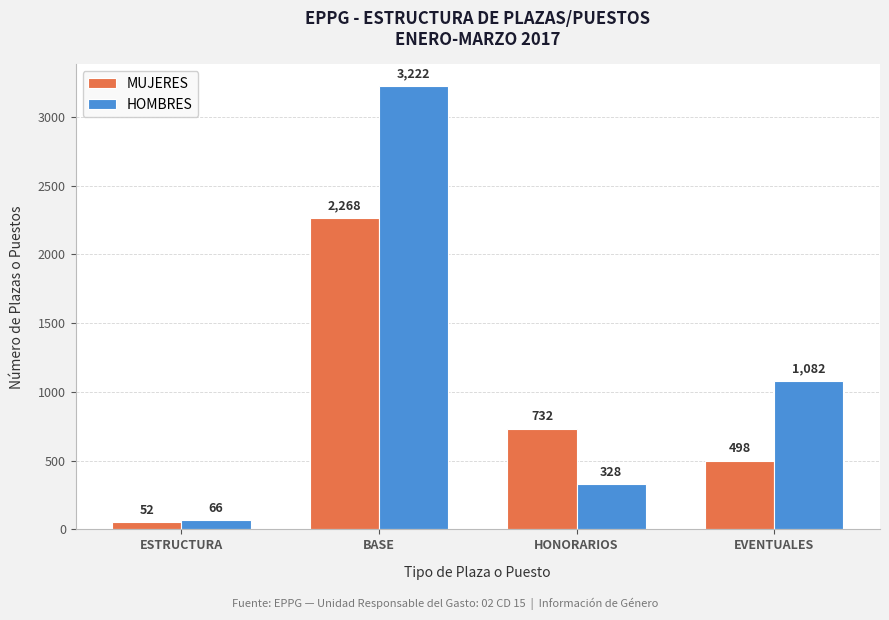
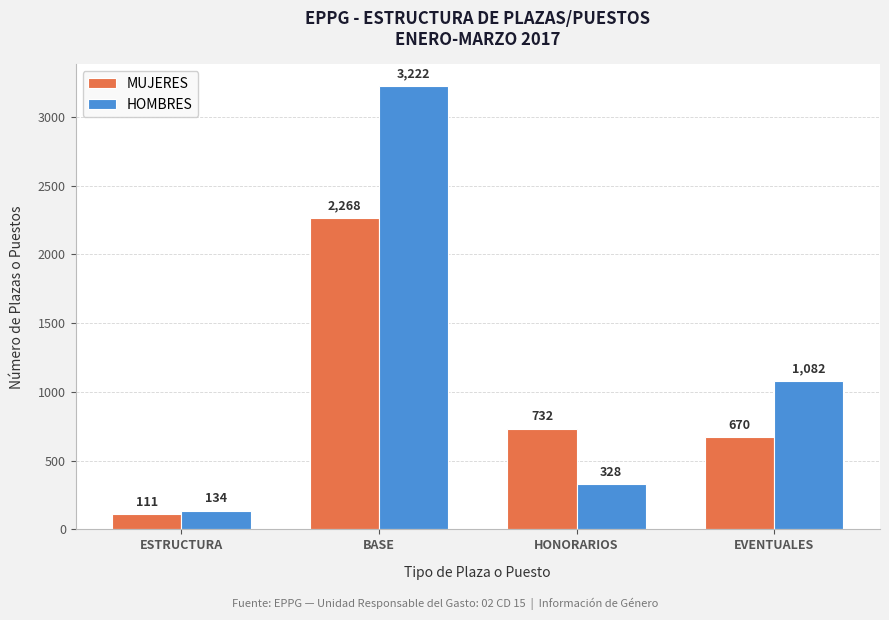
MUJERES, ESTRUCTURA: 52 -> 111
HOMBRES, ESTRUCTURA: 66 -> 134
MUJERES, EVENTUALES: 498 -> 670
